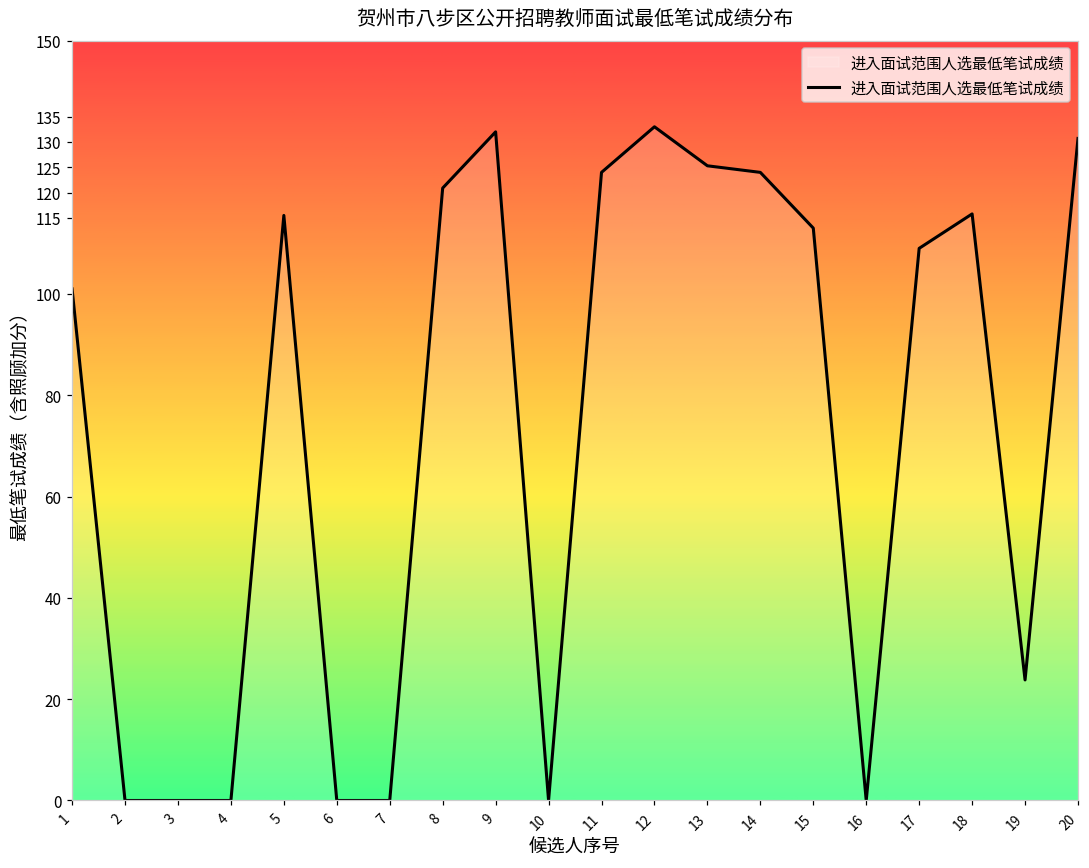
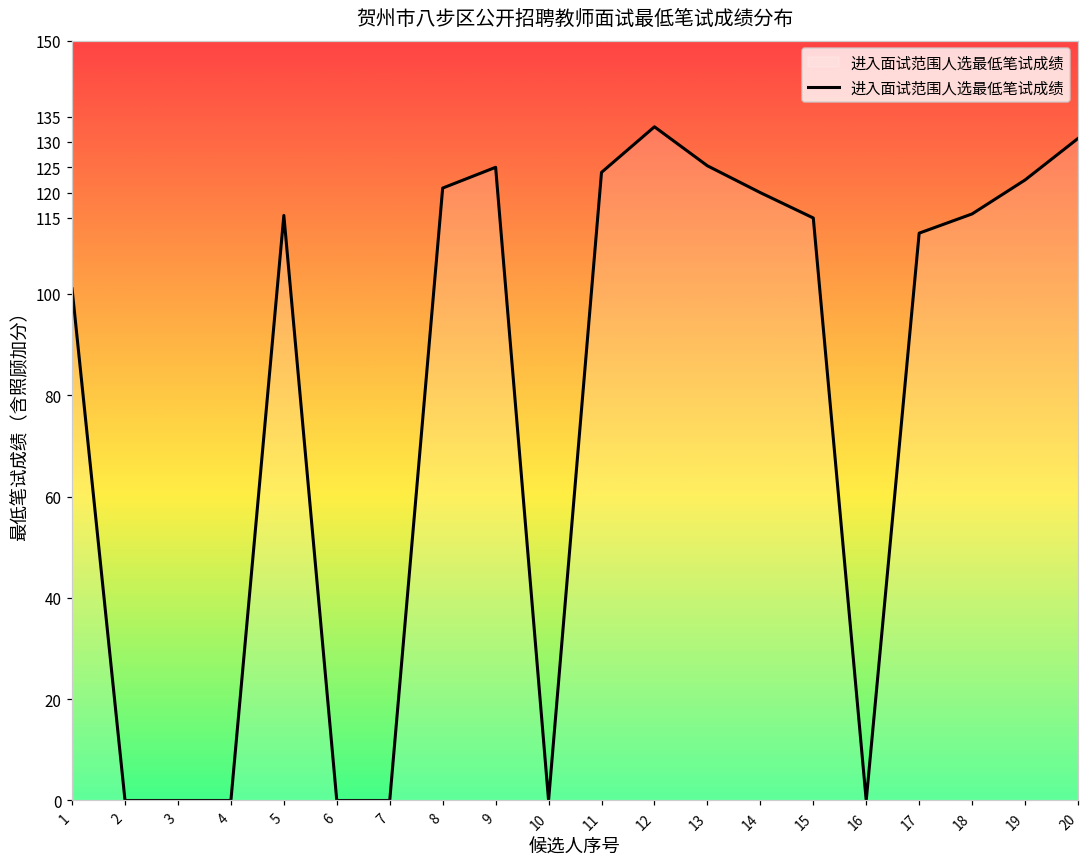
9: 132 -> 125
14: 124 -> 120
15: 113 -> 115
17: 109 -> 112
19: 24 -> 123
